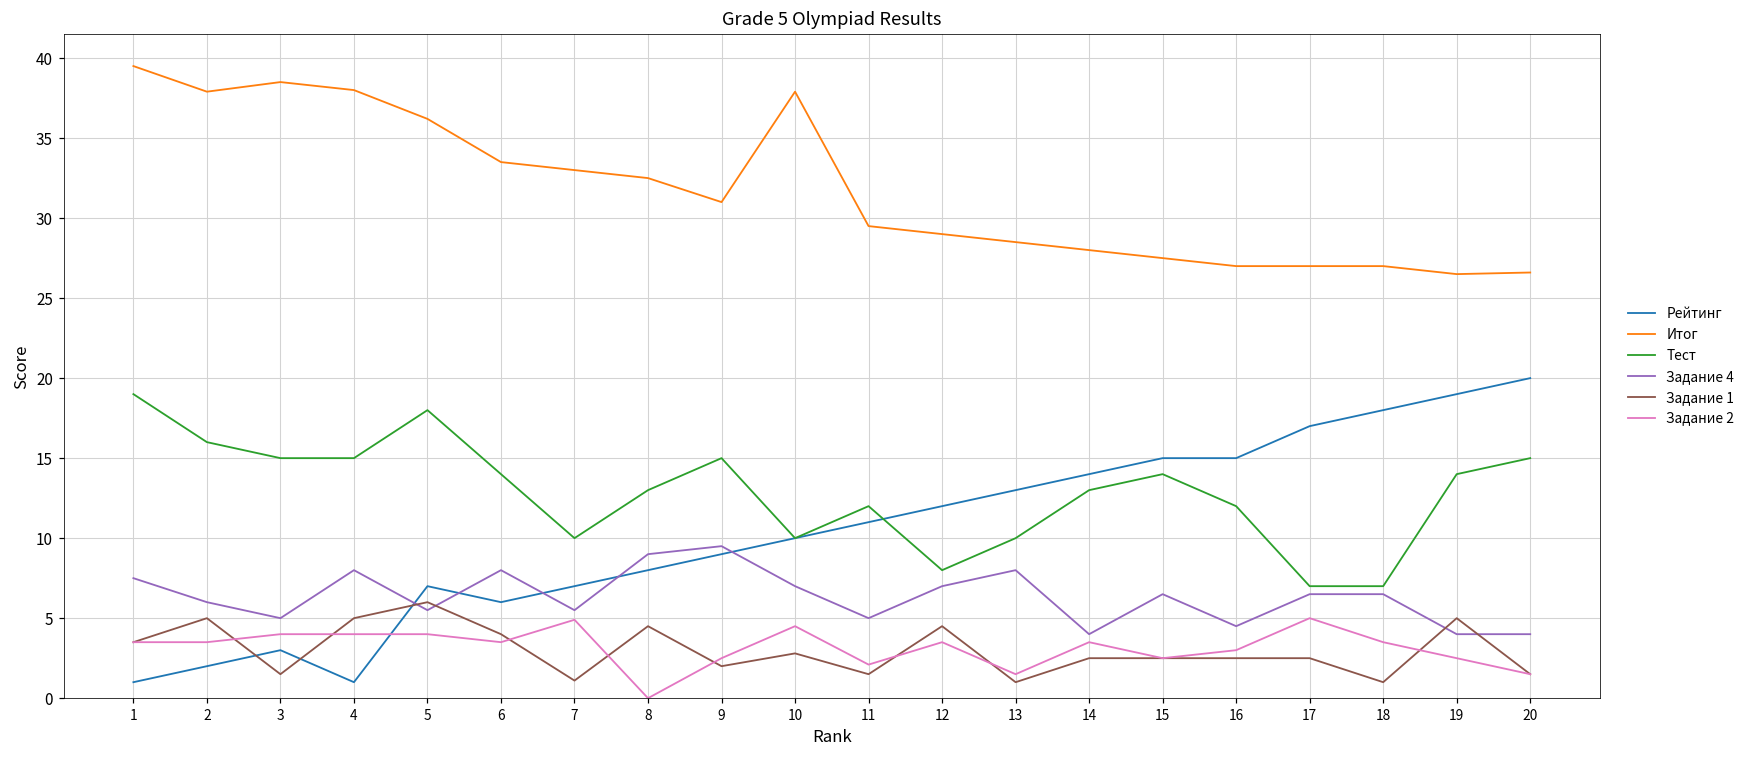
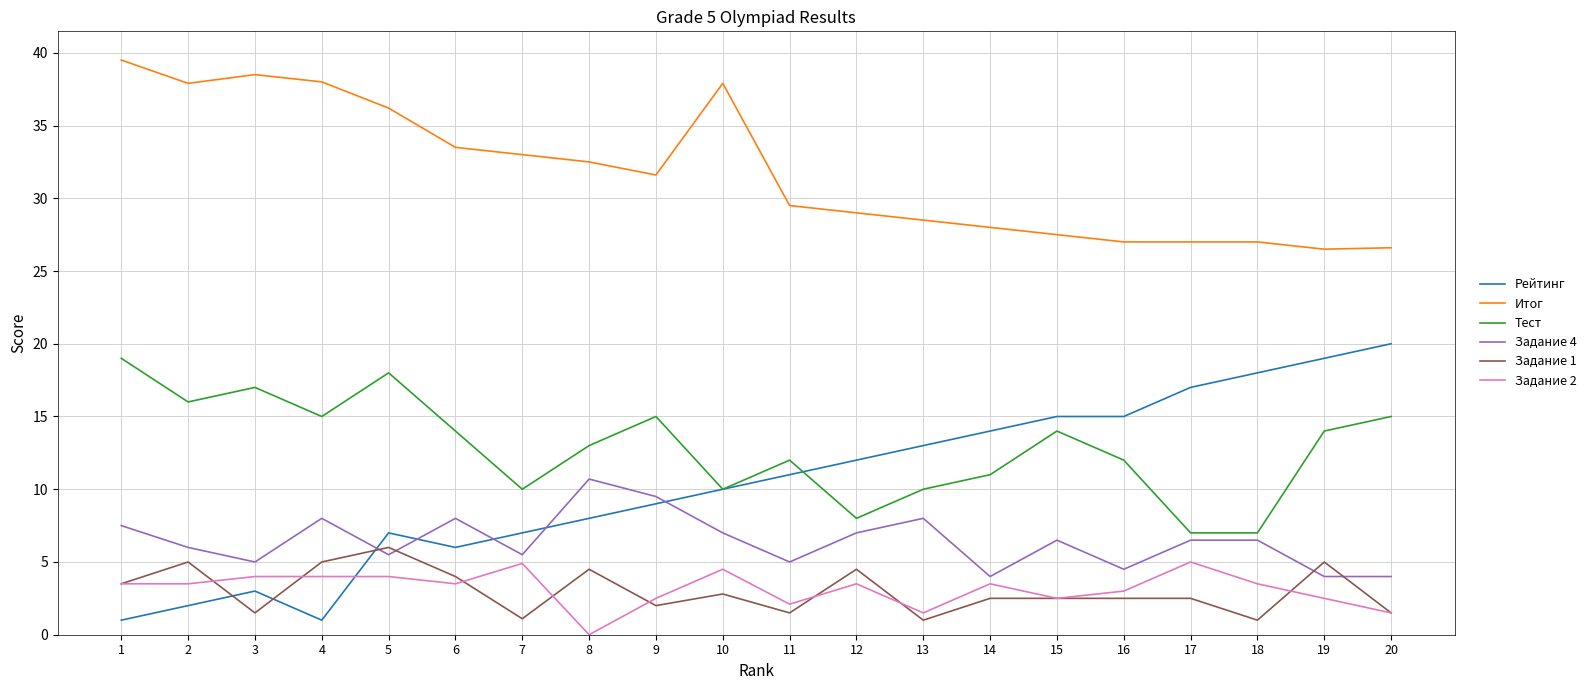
Тест, 3: 15 -> 17
Задание 4, 8: 9.0 -> 10.7
Итог, 9: 31.0 -> 31.6
Тест, 14: 13 -> 11
